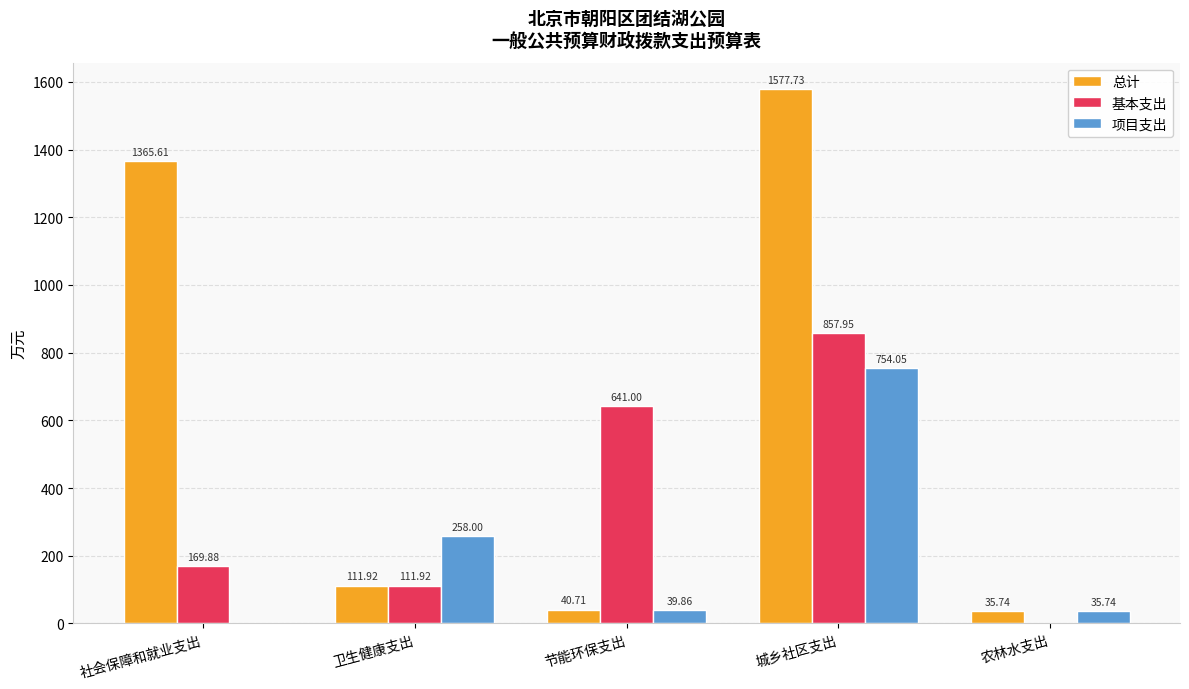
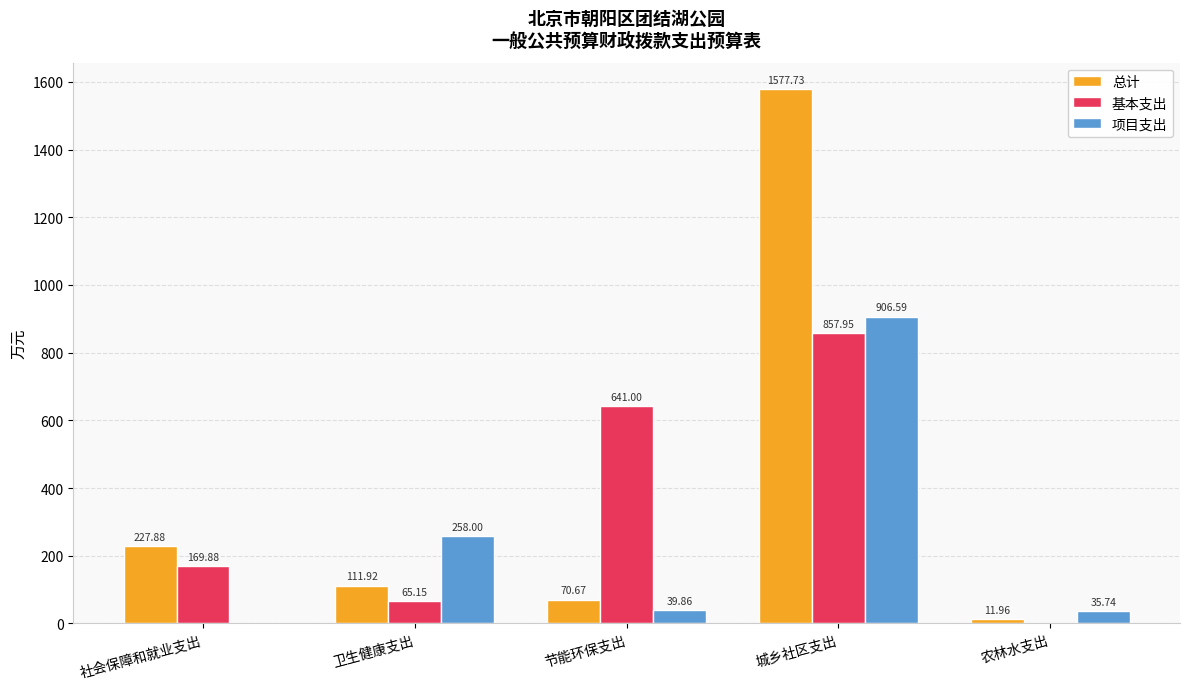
总计, 社会保障和就业支出: 1365.61 -> 227.88
基本支出, 卫生健康支出: 111.92 -> 65.15
总计, 节能环保支出: 40.71 -> 70.67
项目支出, 城乡社区支出: 754.05 -> 906.59
总计, 农林水支出: 35.74 -> 11.96
